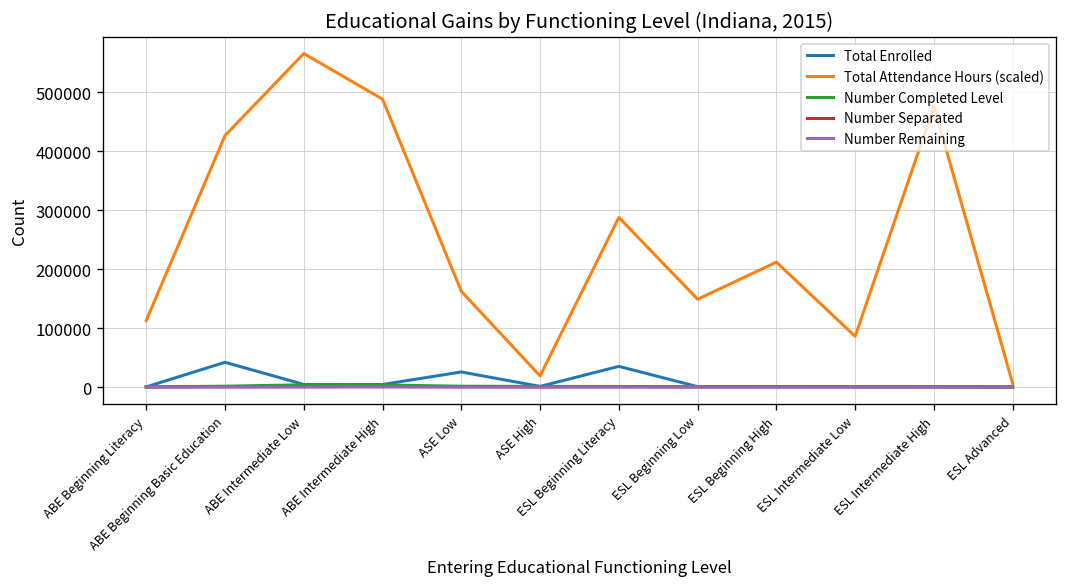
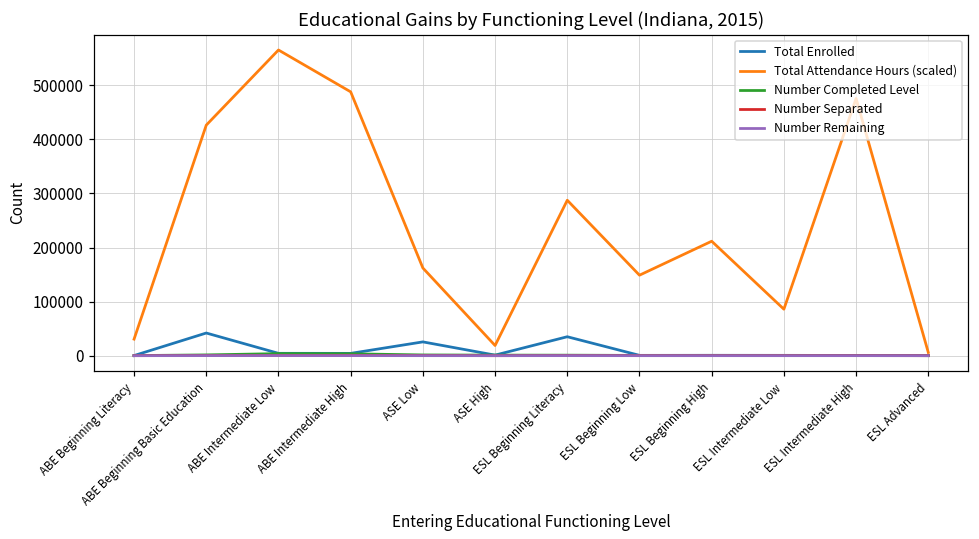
Total Attendance Hours (scaled), ABE Beginning Literacy: 110000 -> 30000
